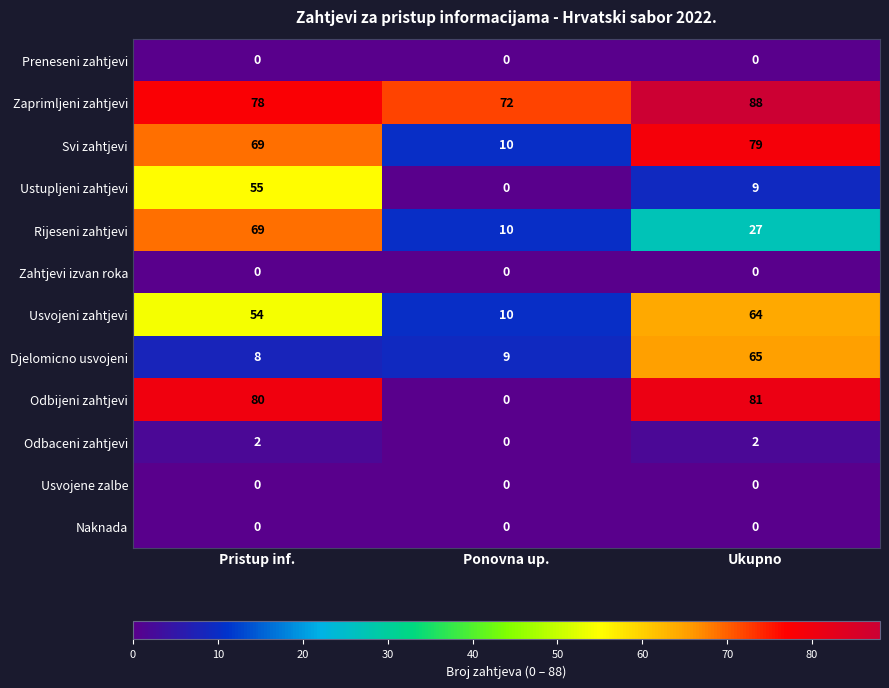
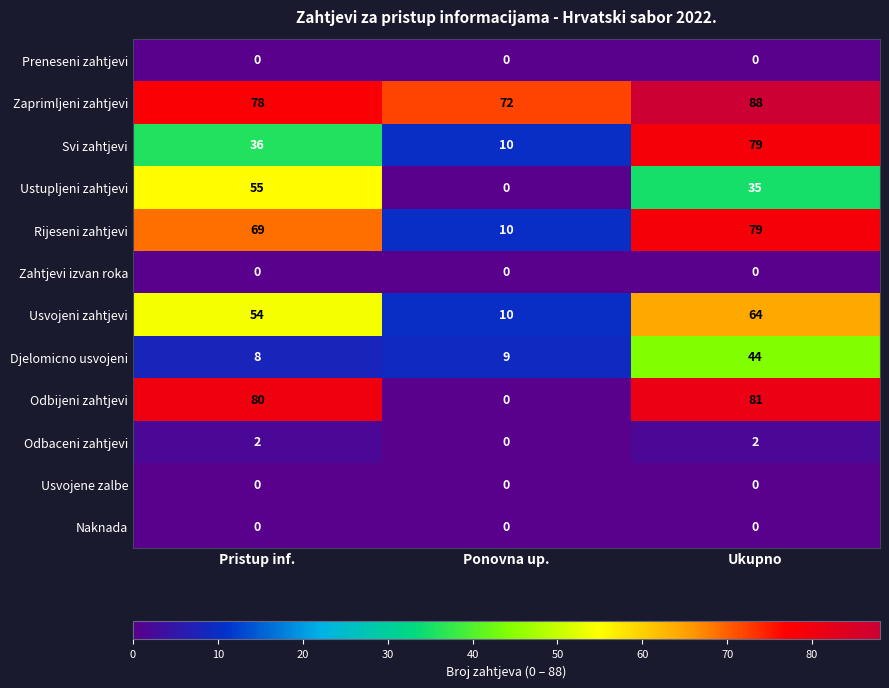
Svi zahtjevi, Pristup inf.: 69 -> 36
Ustupljeni zahtjevi, Ukupno: 9 -> 35
Rijeseni zahtjevi, Ukupno: 27 -> 79
Djelomicno usvojeni, Ukupno: 65 -> 44
